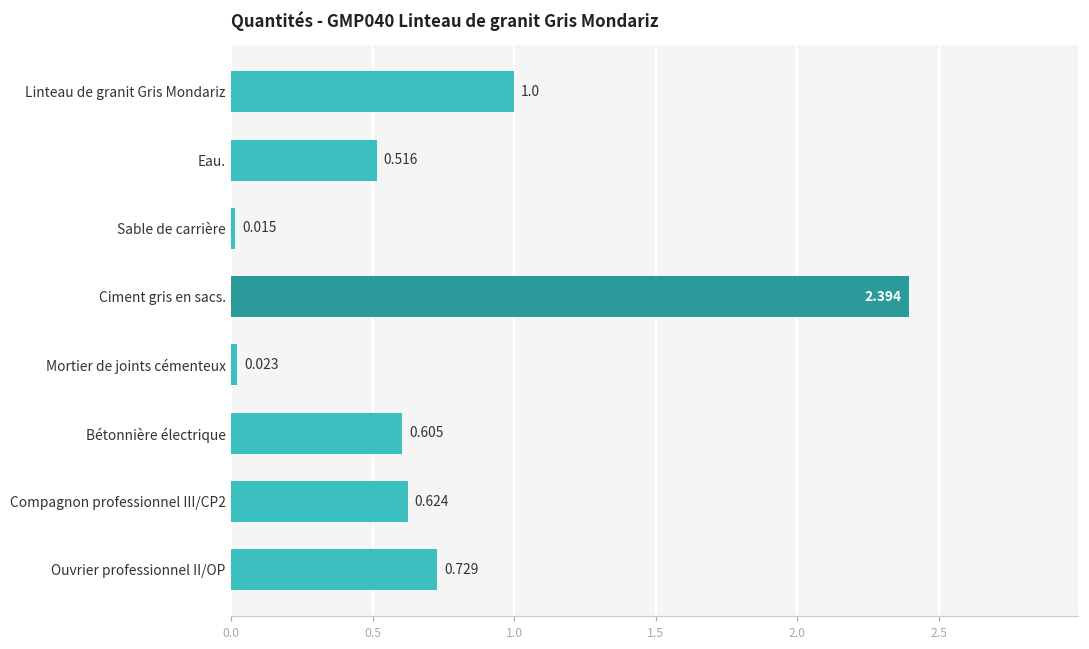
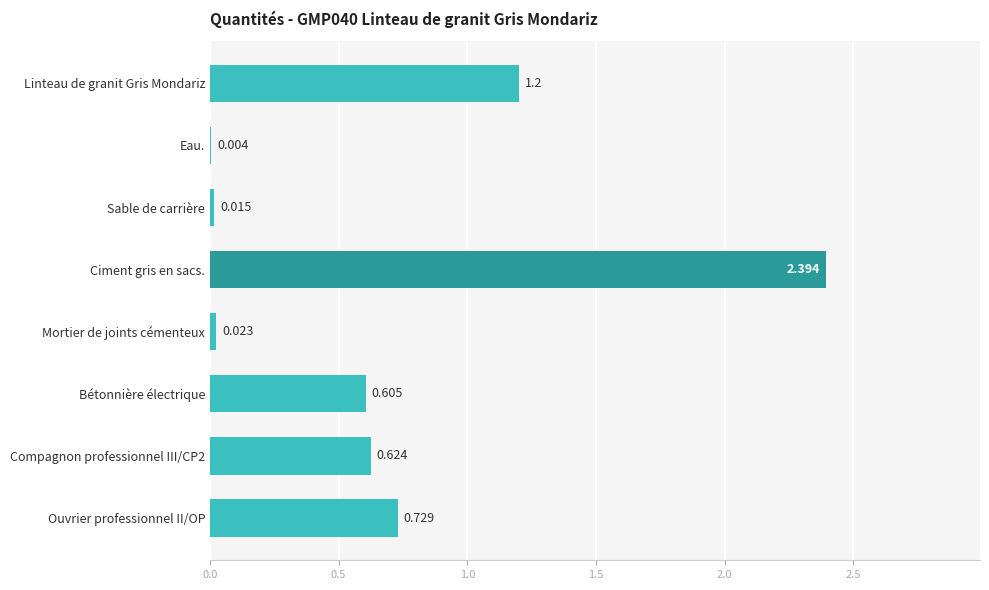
Linteau de granit Gris Mondariz: 1.0 -> 1.2
Eau.: 0.516 -> 0.004
